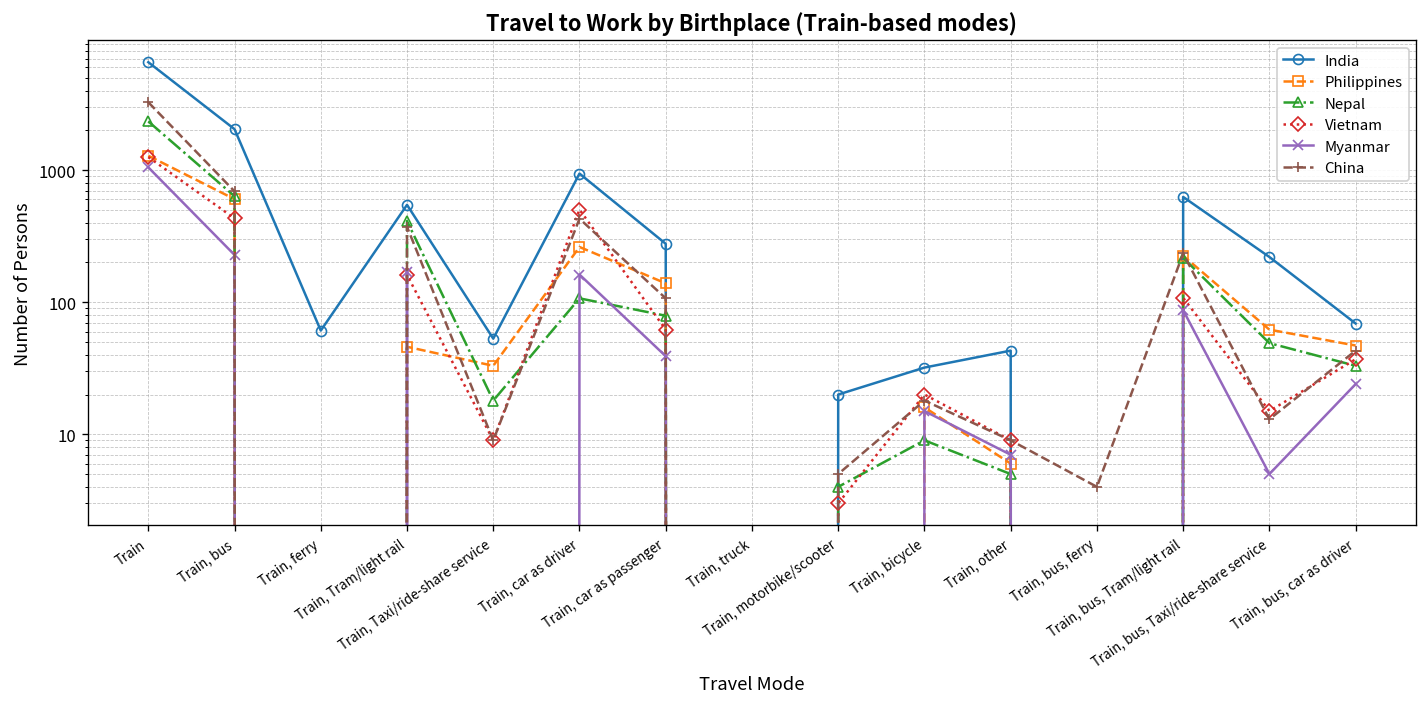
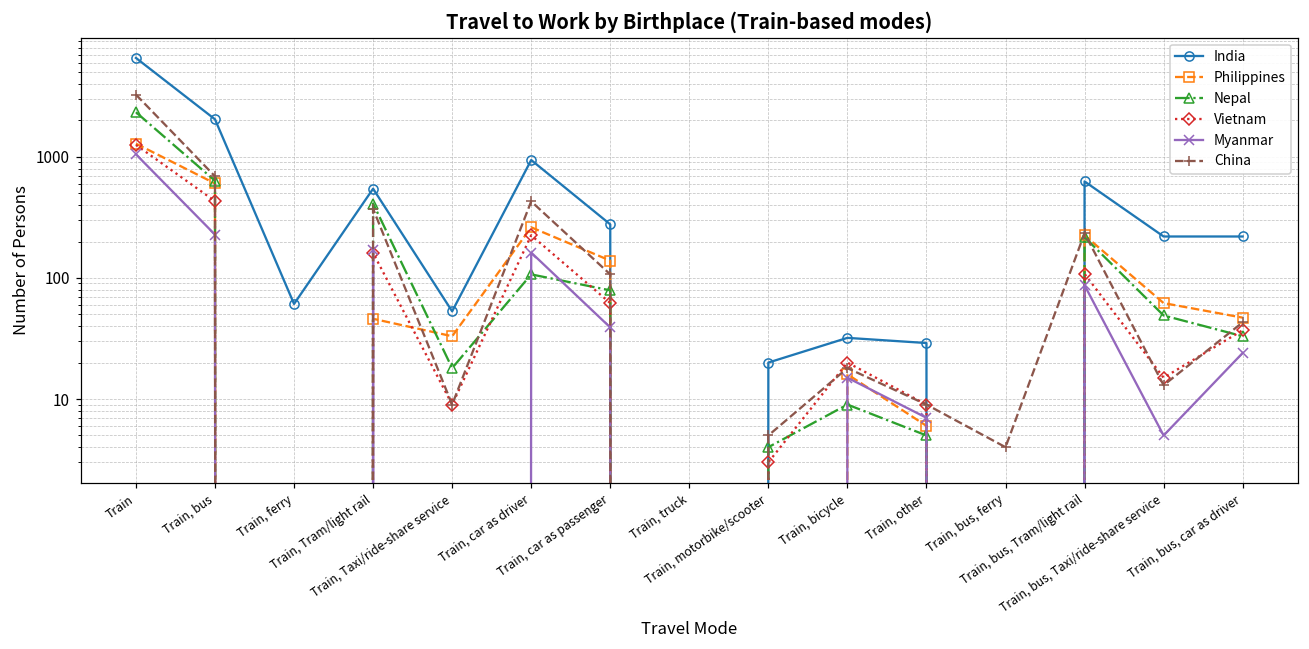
Vietnam, Train, car as driver: 500 -> 230
India, Train, other: 43 -> 29
India, Train, bus, car as driver: 70 -> 220
